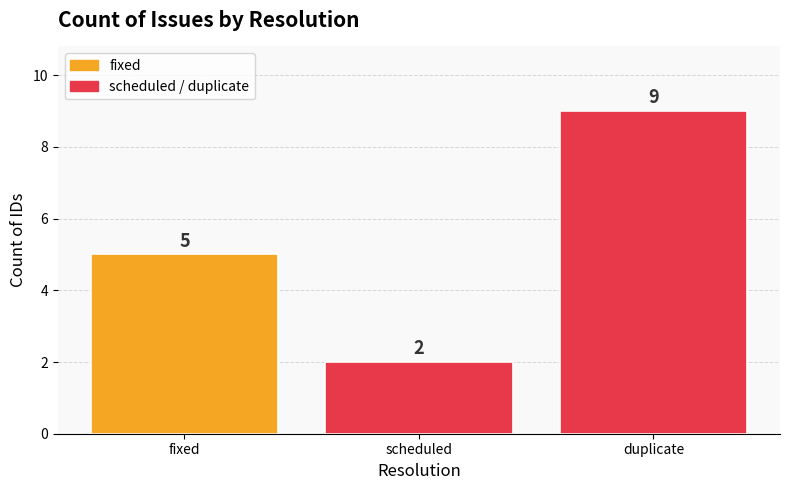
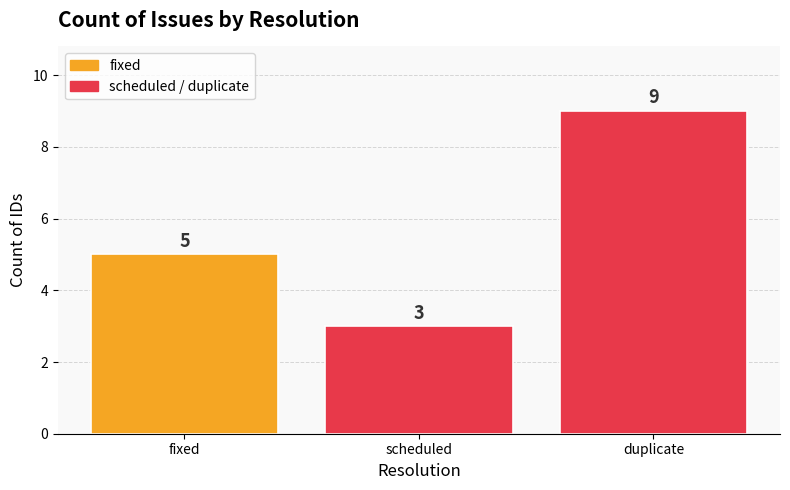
scheduled: 2 -> 3
